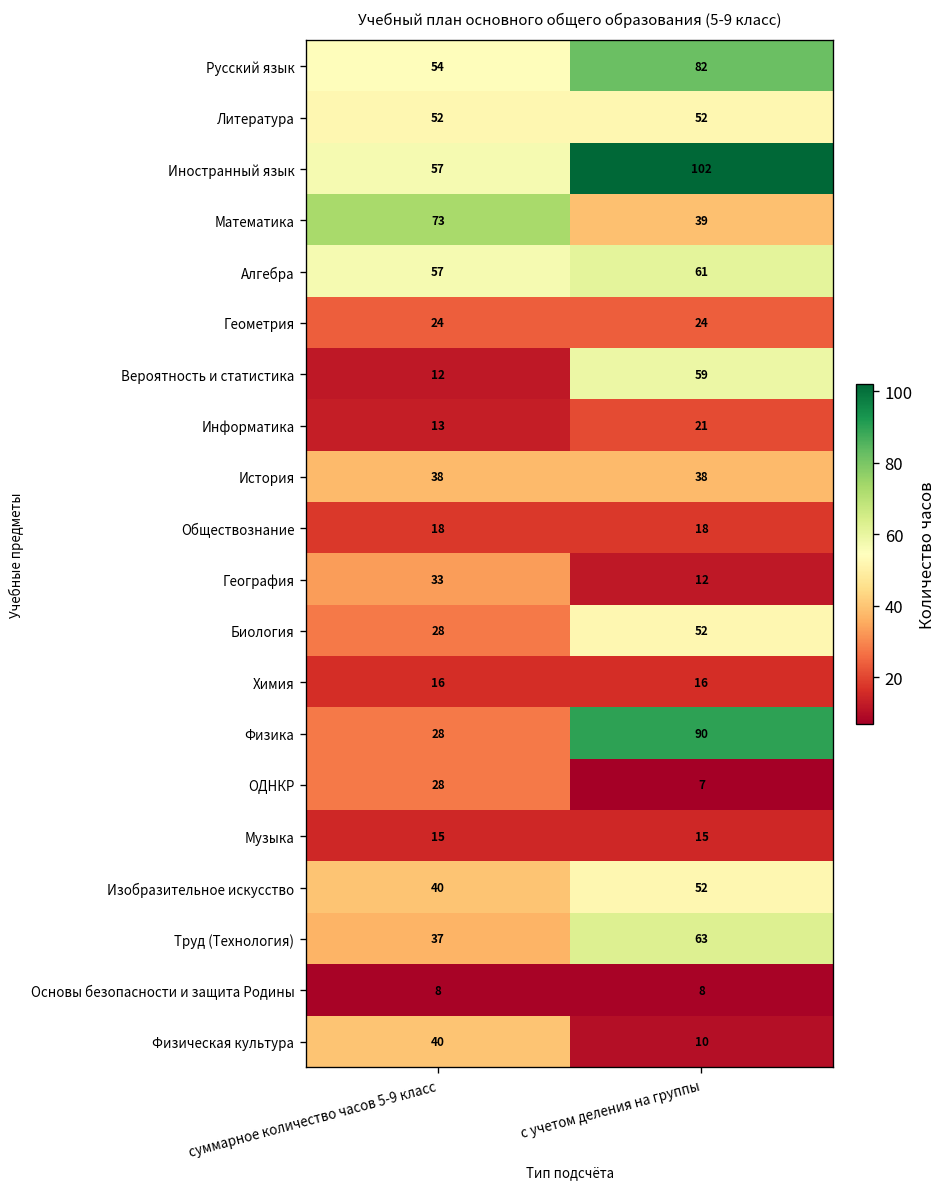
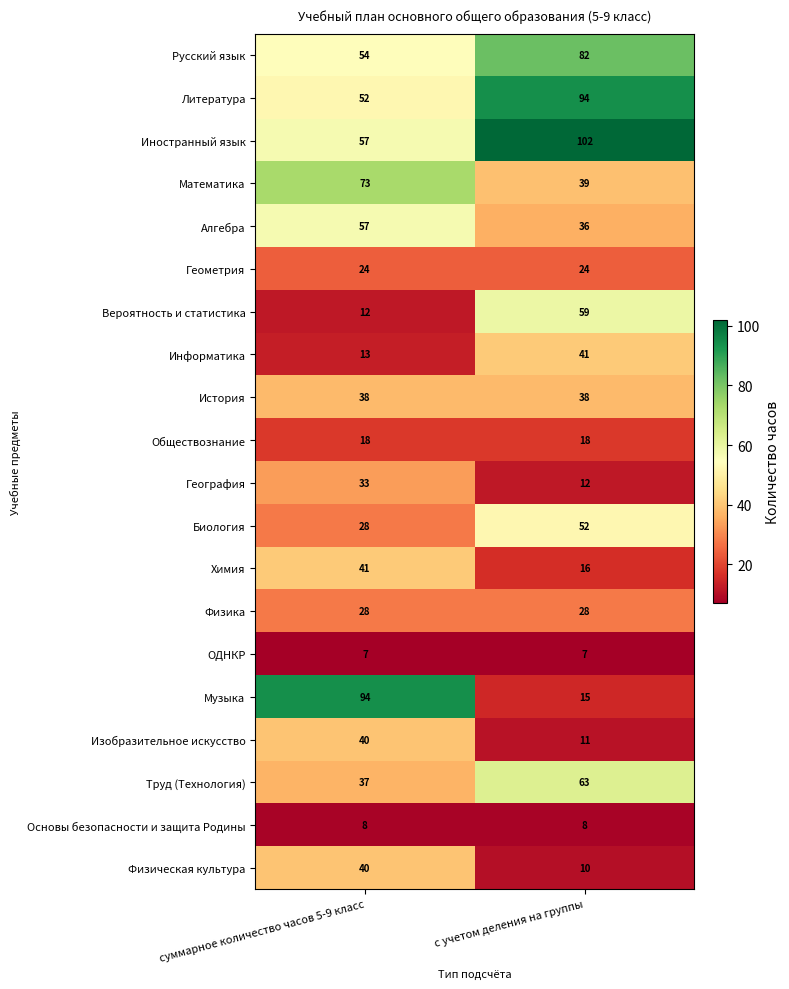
Литература, с учетом деления на группы: 52 -> 94
Алгебра, с учетом деления на группы: 61 -> 36
Информатика, с учетом деления на группы: 21 -> 41
Химия, суммарное количество часов 5-9 класс: 16 -> 41
Физика, с учетом деления на группы: 90 -> 28
ОДНКР, суммарное количество часов 5-9 класс: 28 -> 7
Музыка, суммарное количество часов 5-9 класс: 15 -> 94
Изобразительное искусство, с учетом деления на группы: 52 -> 11
